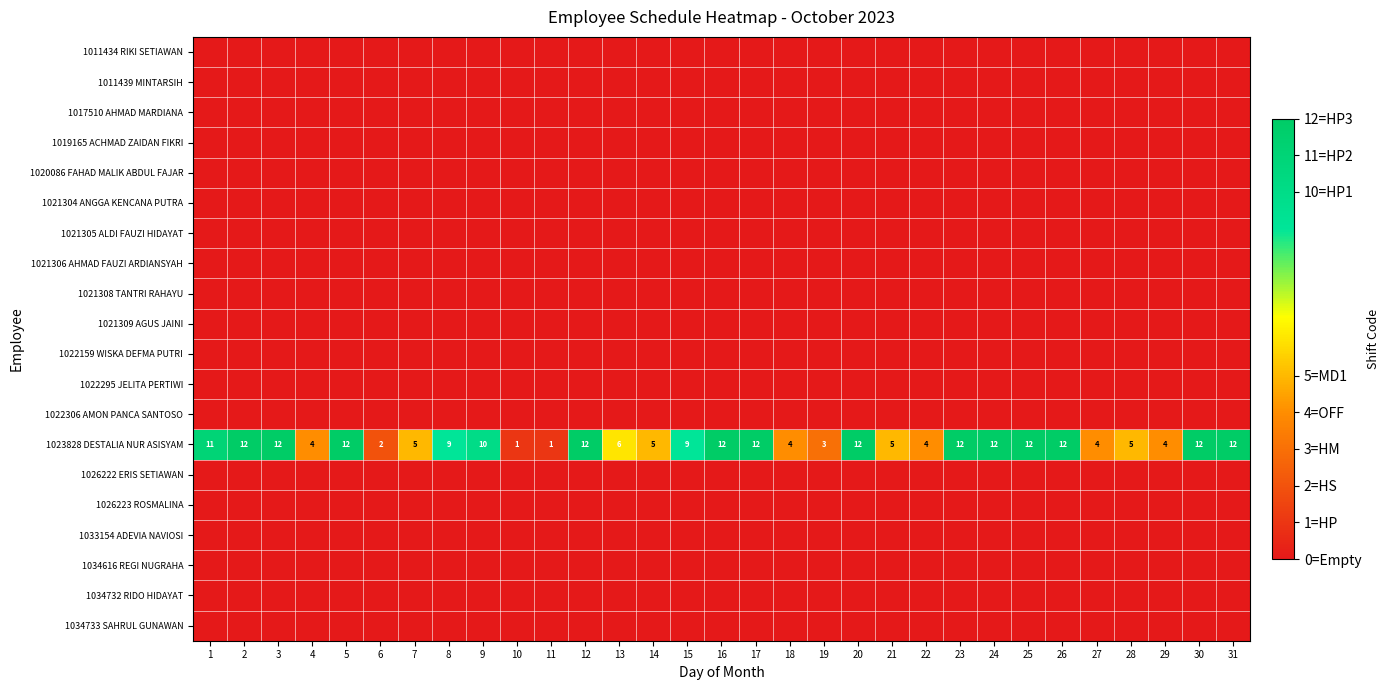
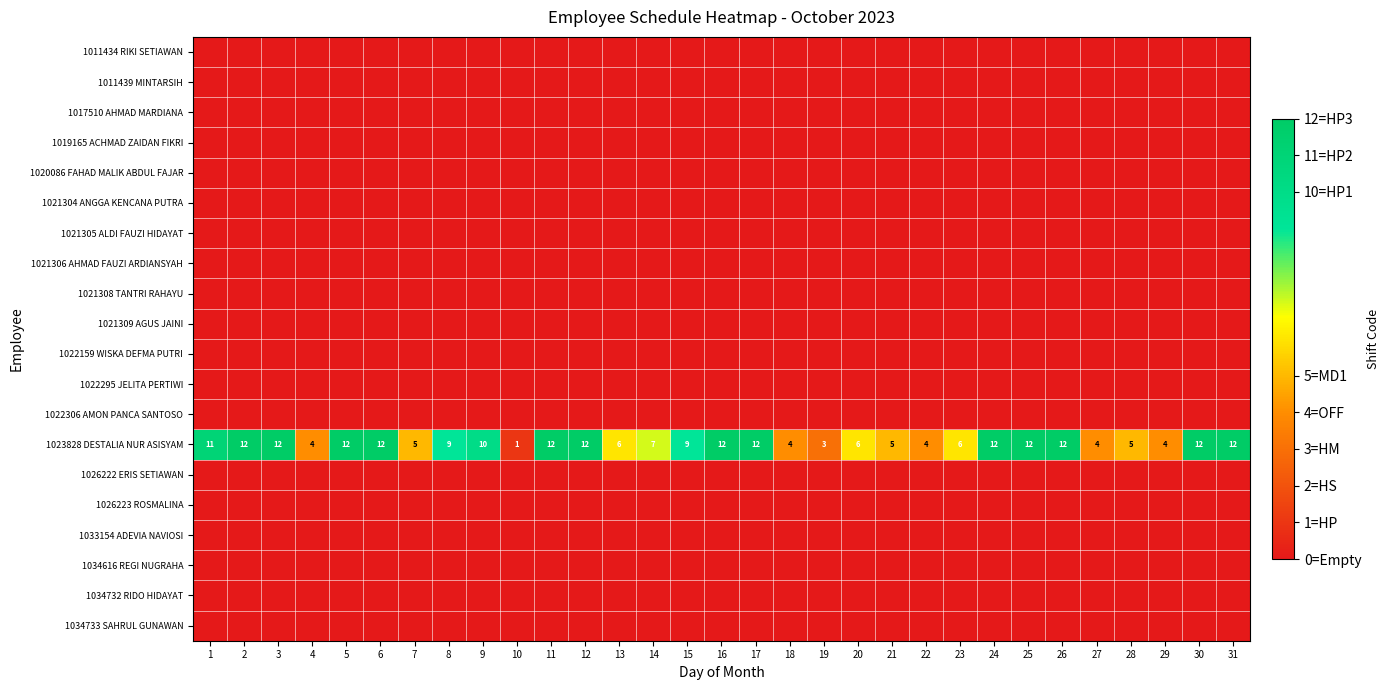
1023828 DESTALIA NUR ASISYAM, 6: 2 -> 12
1023828 DESTALIA NUR ASISYAM, 11: 1 -> 12
1023828 DESTALIA NUR ASISYAM, 14: 5 -> 7
1023828 DESTALIA NUR ASISYAM, 20: 12 -> 6
1023828 DESTALIA NUR ASISYAM, 23: 12 -> 6
